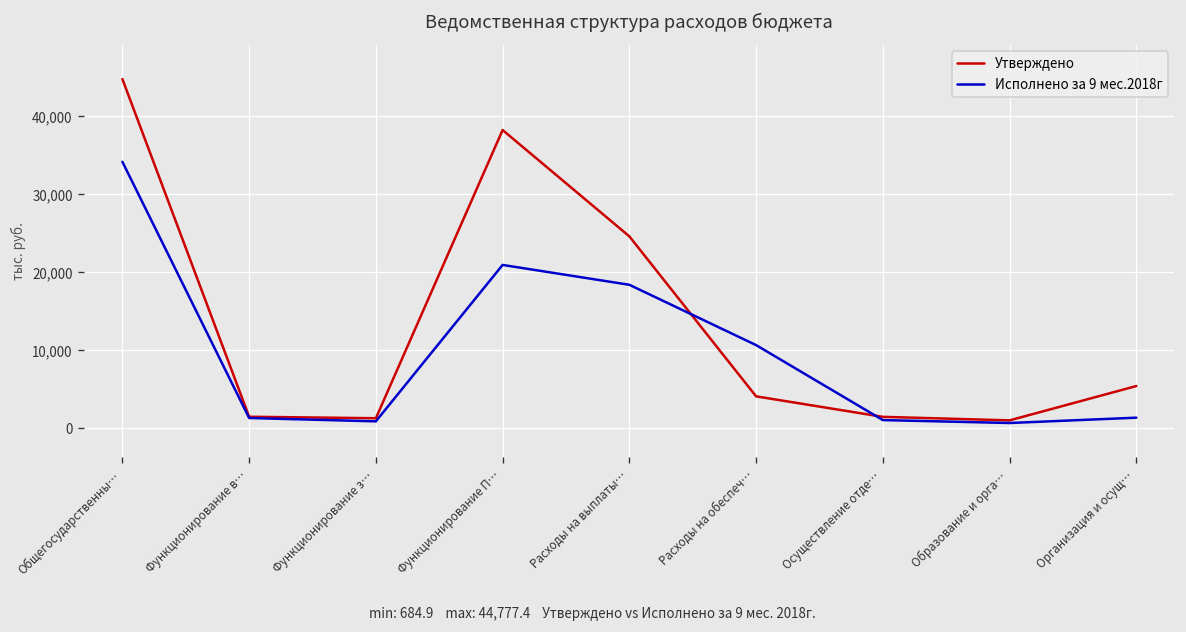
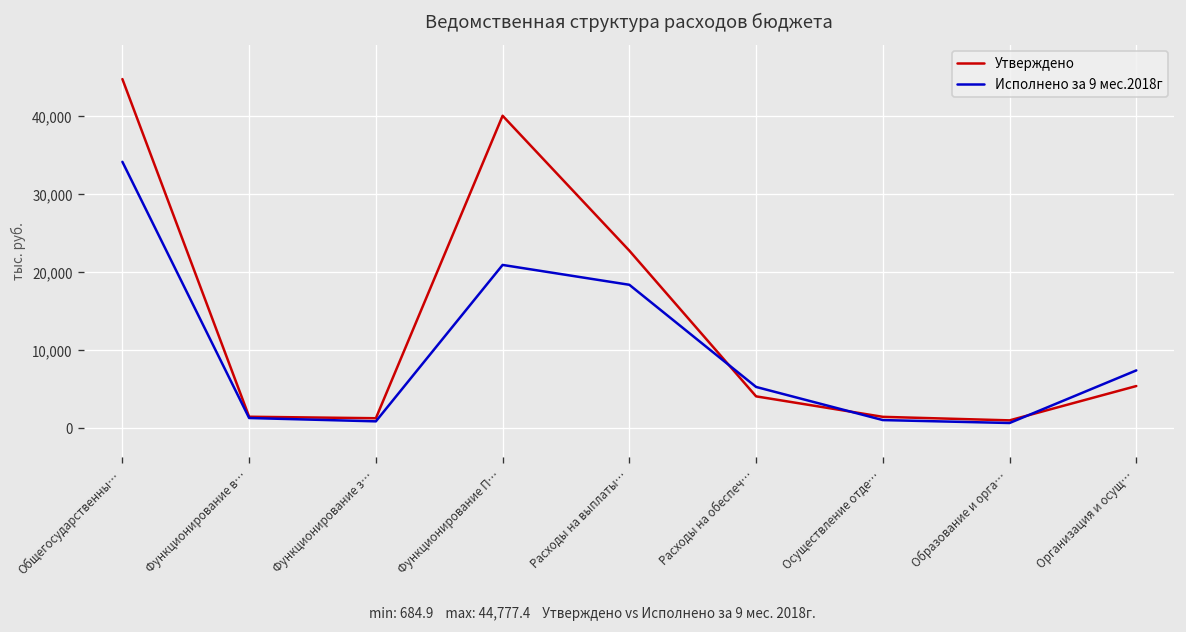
Утверждено, Функционирование П…: 38,000 -> 40,000
Утверждено, Расходы на выплаты…: 25,000 -> 23,000
Исполнено за 9 мес.2018г, Расходы на обеспеч…: 11,000 -> 5,000
Исполнено за 9 мес.2018г, Организация и осущ…: 1,000 -> 7,000
